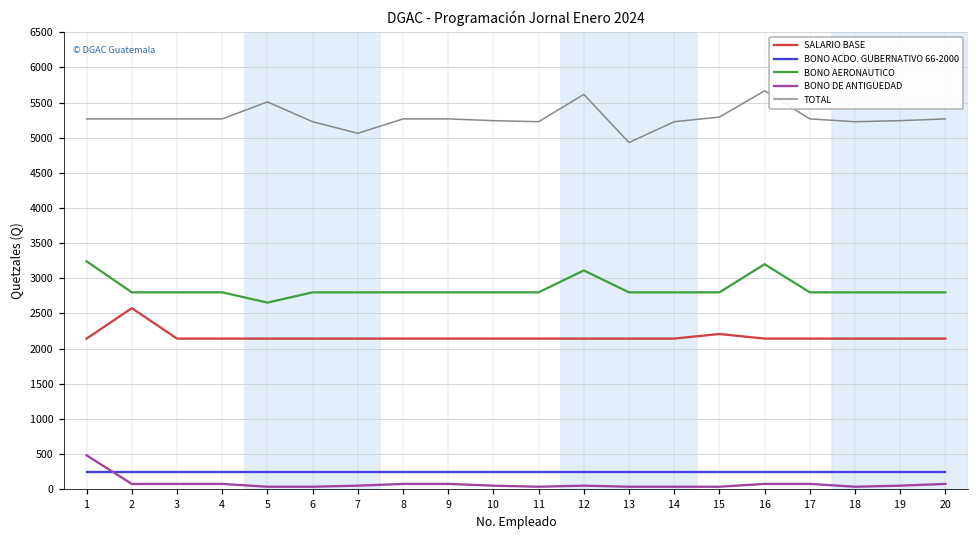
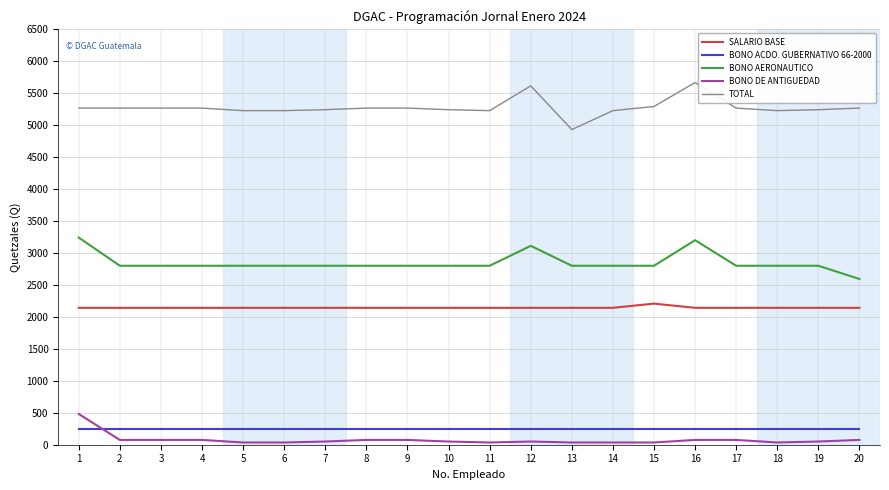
SALARIO BASE, 2: 2600 -> 2100
BONO AERONAUTICO, 5: 2700 -> 2800
TOTAL, 5: 5500 -> 5200
TOTAL, 7: 5100 -> 5200
BONO AERONAUTICO, 20: 2800 -> 2600
